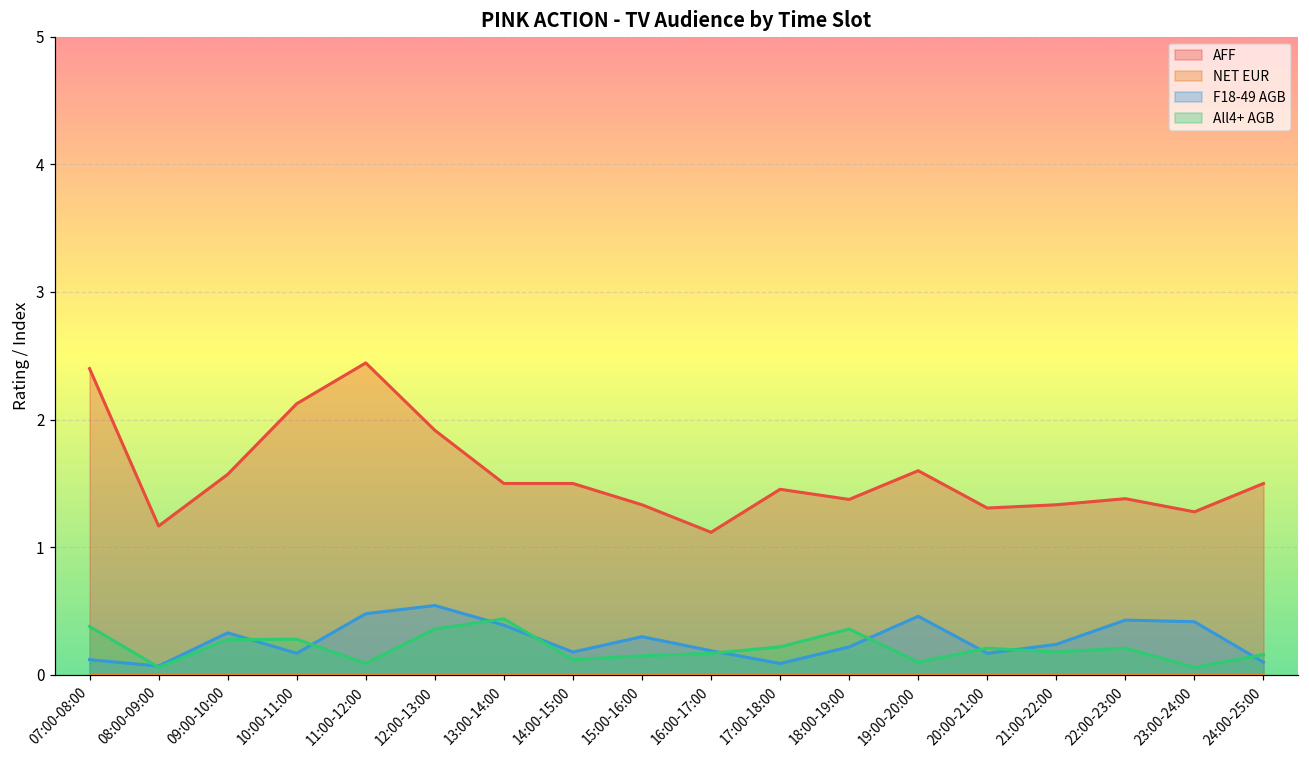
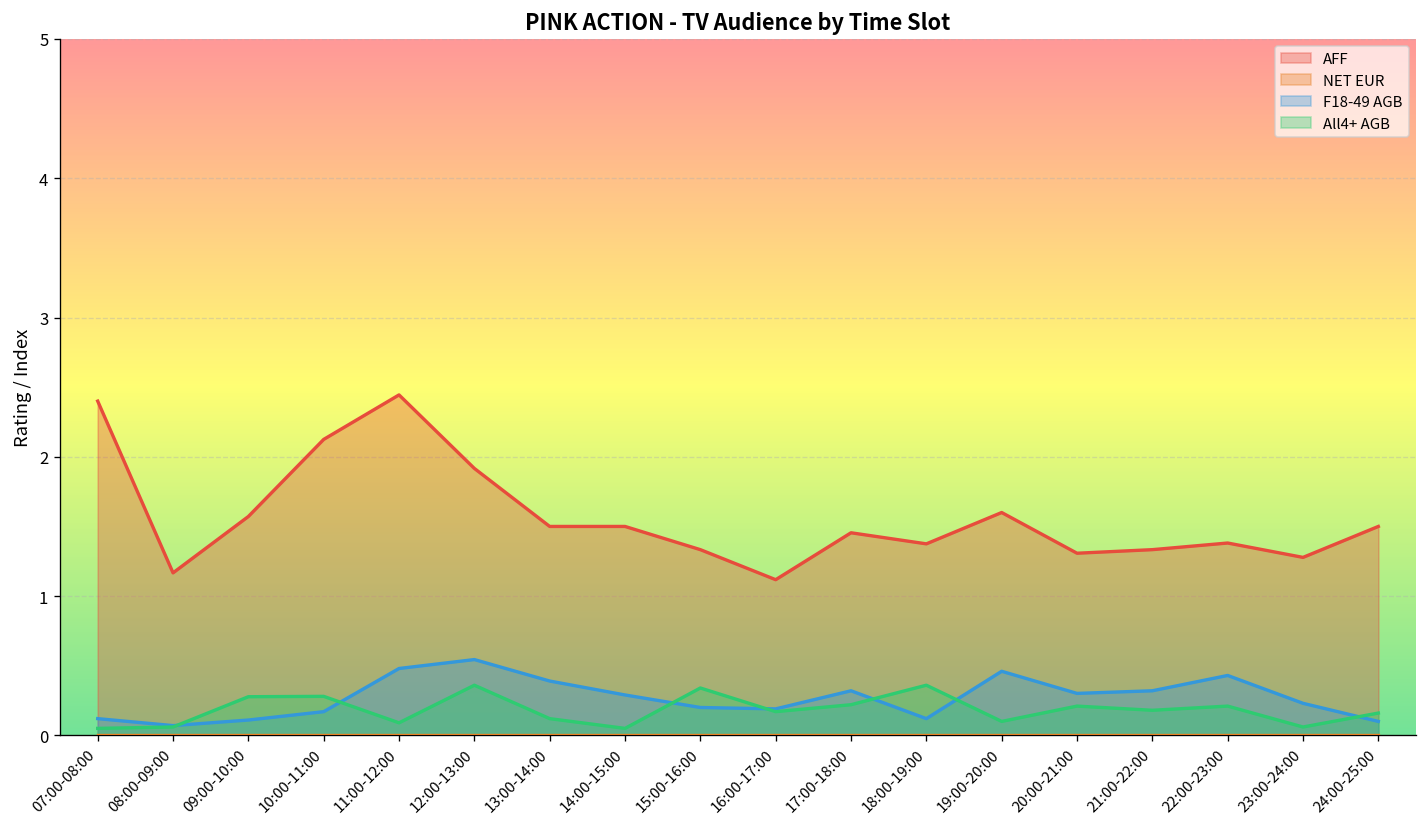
All4+ AGB, 07:00-08:00: 0.38 -> 0.05
F18-49 AGB, 09:00-10:00: 0.33 -> 0.11
All4+ AGB, 13:00-14:00: 0.44 -> 0.12
F18-49 AGB, 14:00-15:00: 0.18 -> 0.29
All4+ AGB, 14:00-15:00: 0.12 -> 0.05
F18-49 AGB, 15:00-16:00: 0.3 -> 0.2
All4+ AGB, 15:00-16:00: 0.15 -> 0.34
F18-49 AGB, 17:00-18:00: 0.09 -> 0.32
F18-49 AGB, 18:00-19:00: 0.22 -> 0.12
F18-49 AGB, 20:00-21:00: 0.17 -> 0.30
F18-49 AGB, 21:00-22:00: 0.24 -> 0.32
F18-49 AGB, 23:00-24:00: 0.42 -> 0.23
